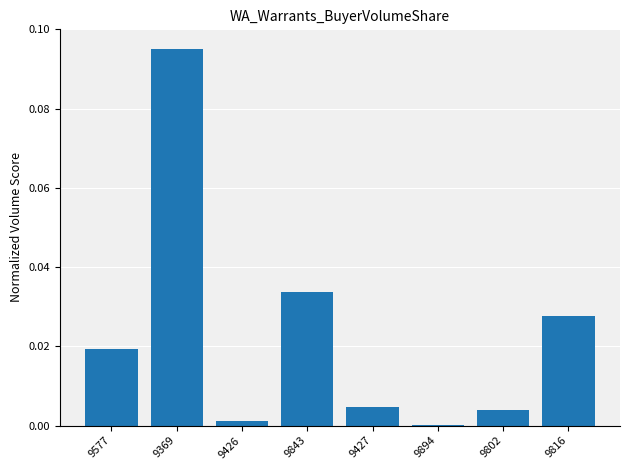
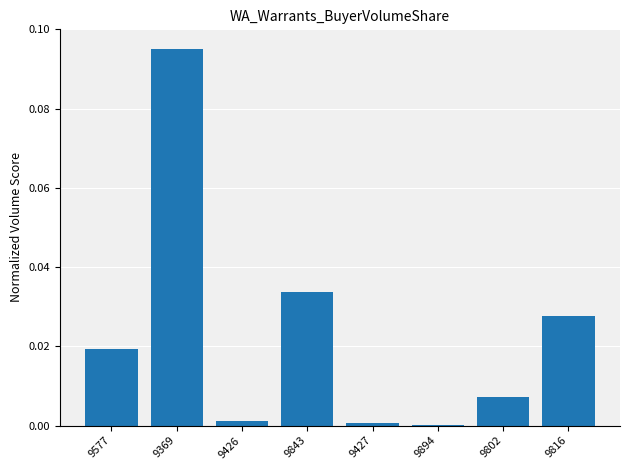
9427: 0.005 -> 0.001
9802: 0.004 -> 0.007
